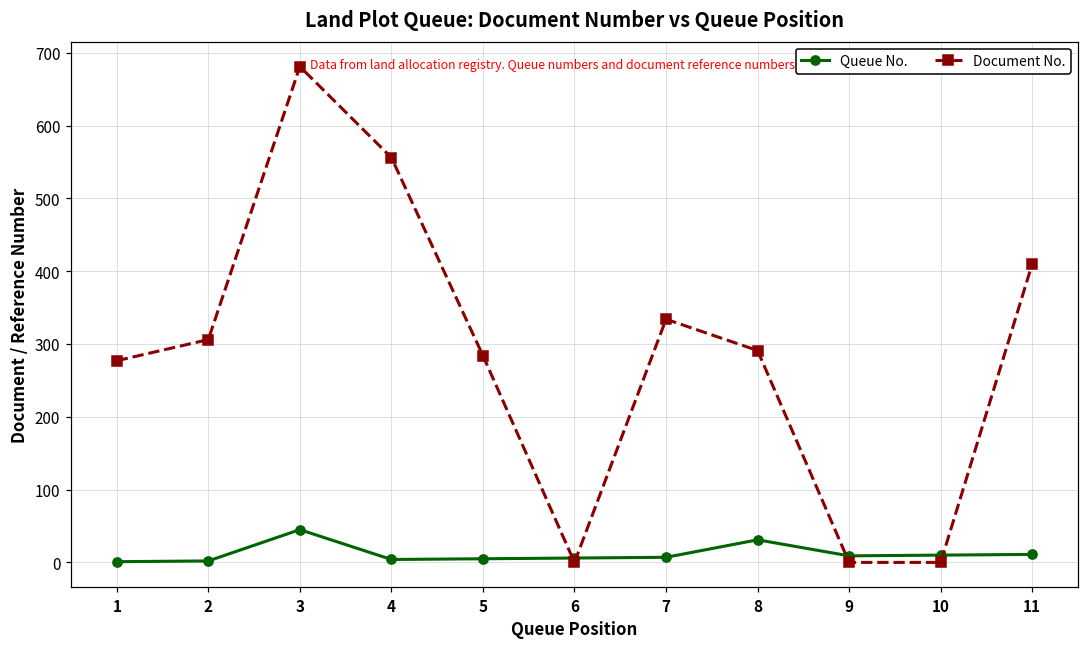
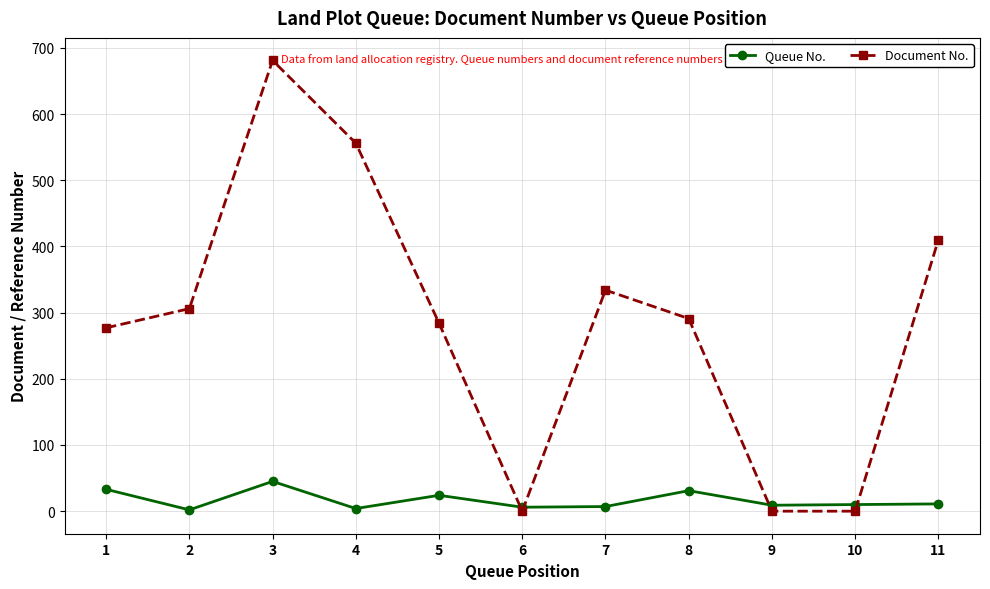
Queue No., 1: 0 -> 30
Queue No., 5: 10 -> 20
